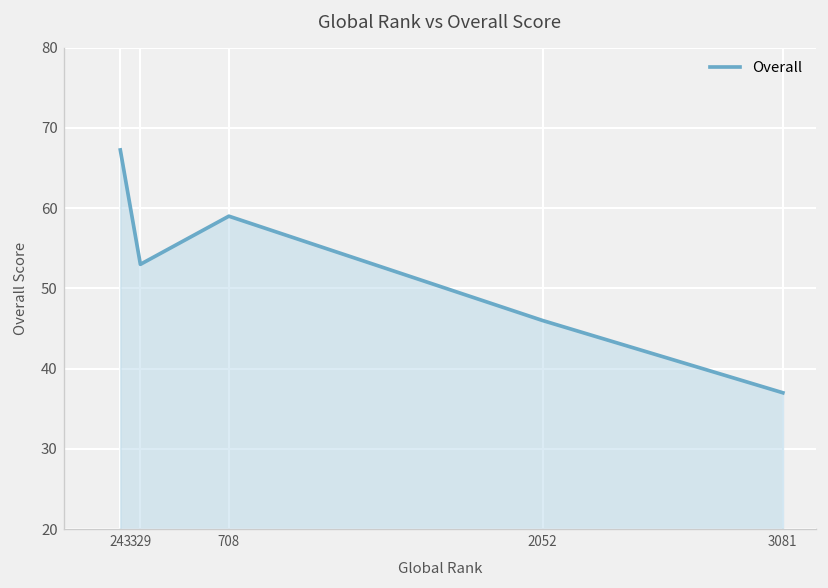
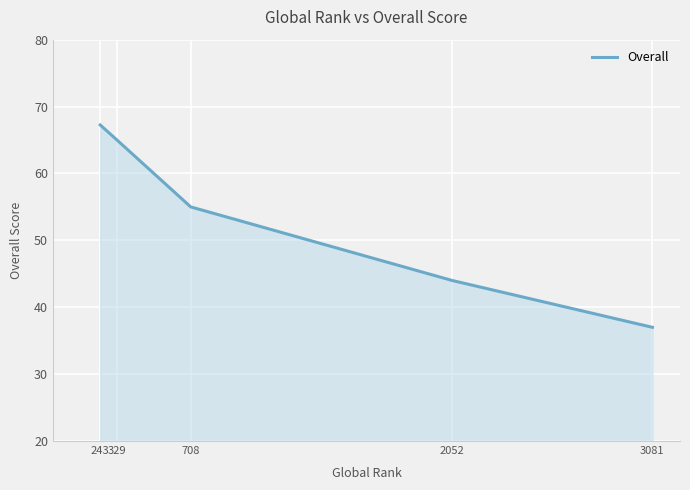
329: 53 -> 65
708: 59 -> 55
2052: 46 -> 44
